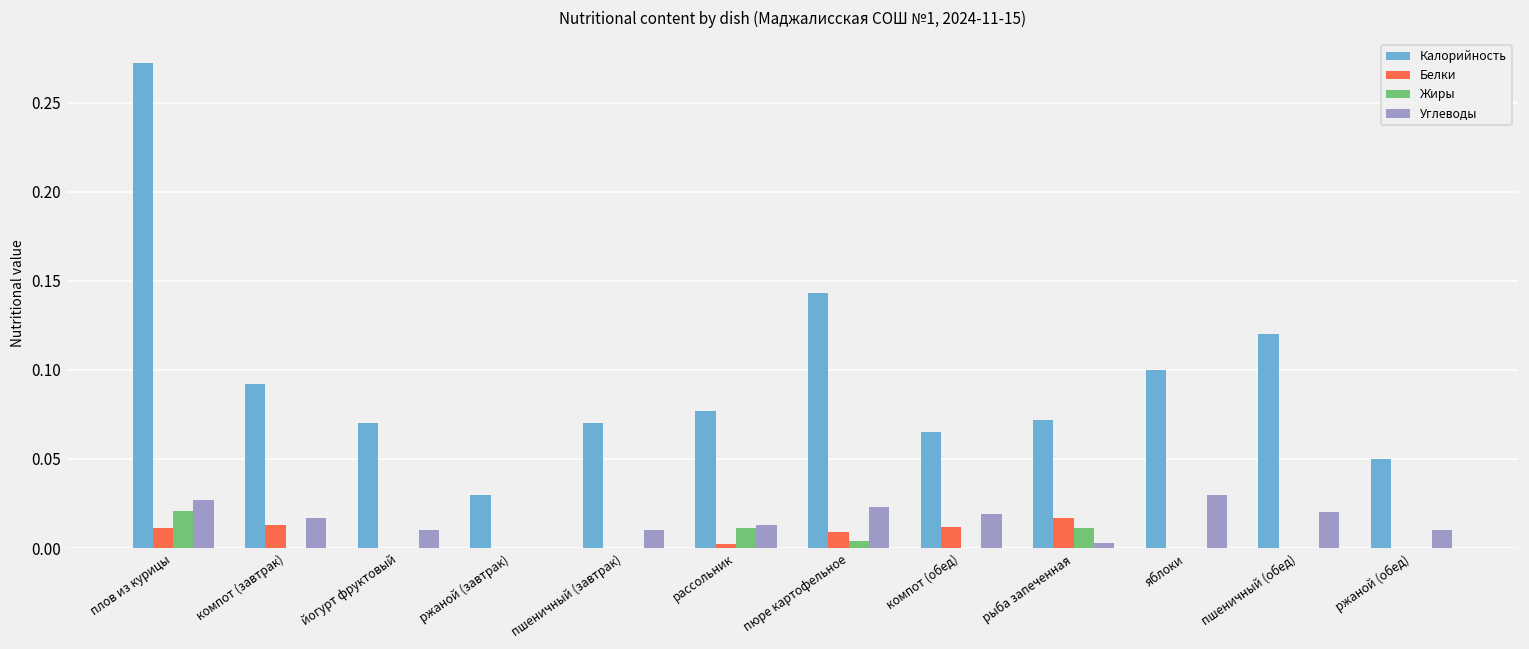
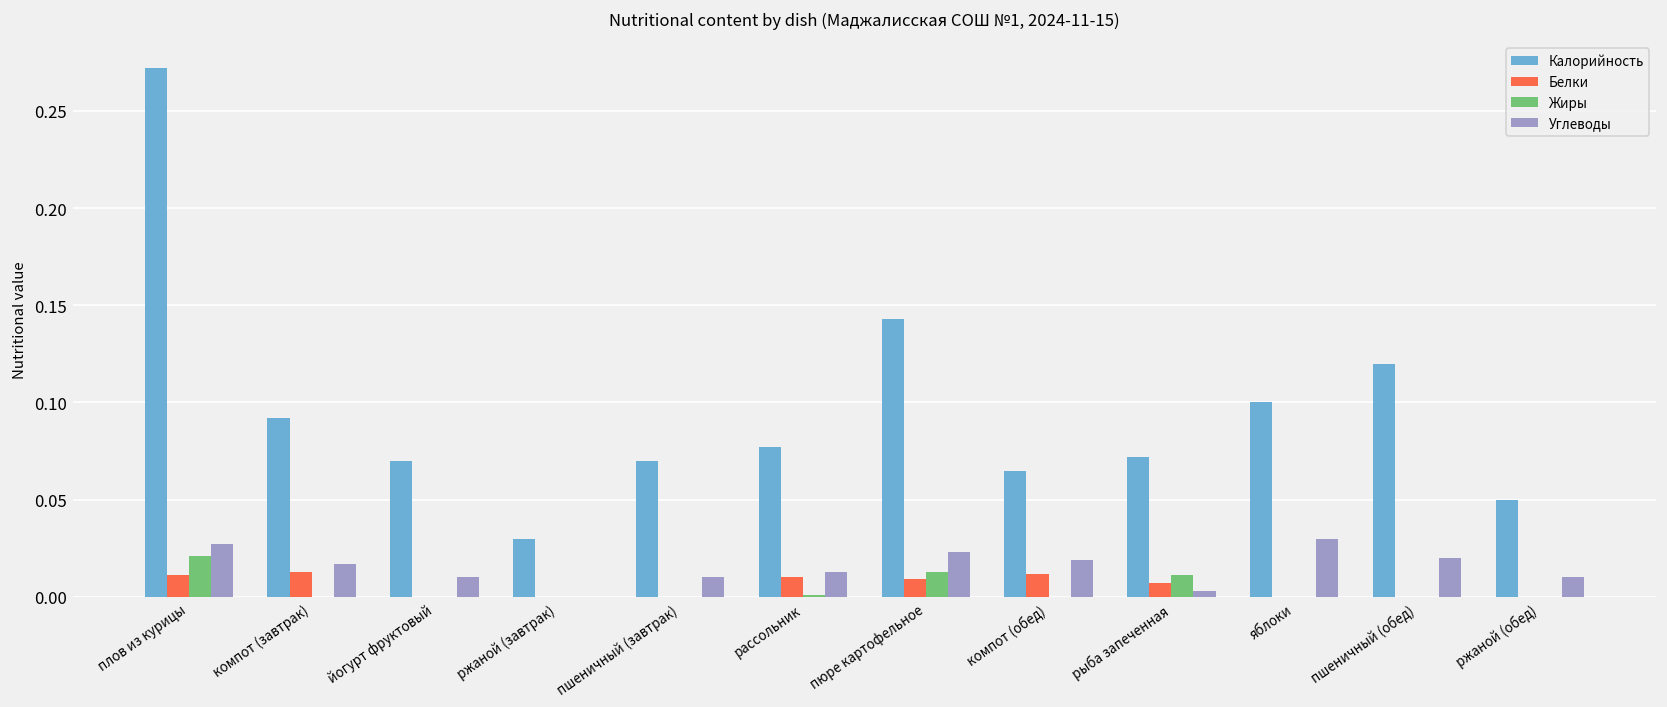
Белки, рассольник: 0.002 -> 0.010
Жиры, рассольник: 0.011 -> 0.001
Жиры, пюре картофельное: 0.004 -> 0.013
Белки, рыба запеченная: 0.017 -> 0.007
